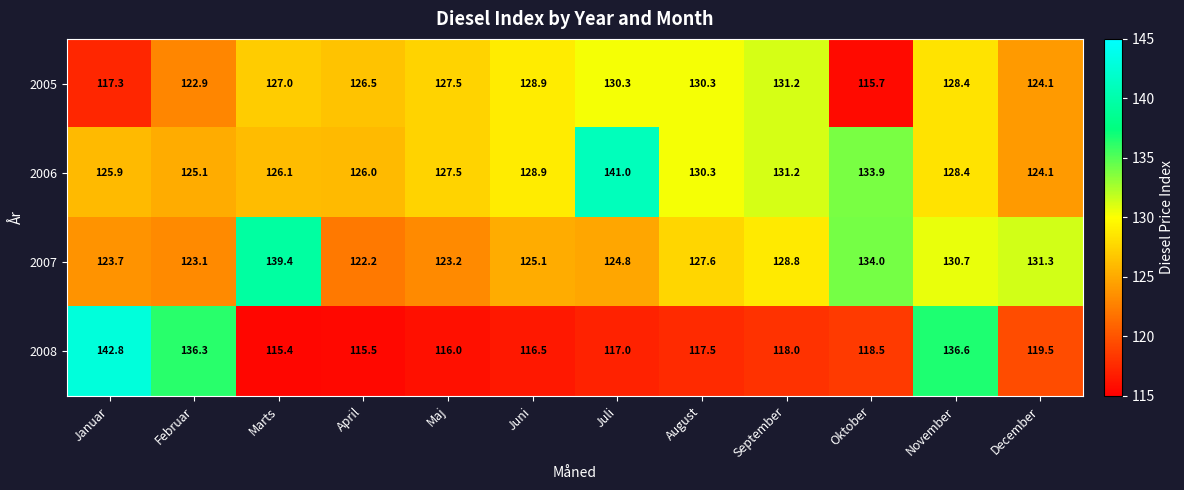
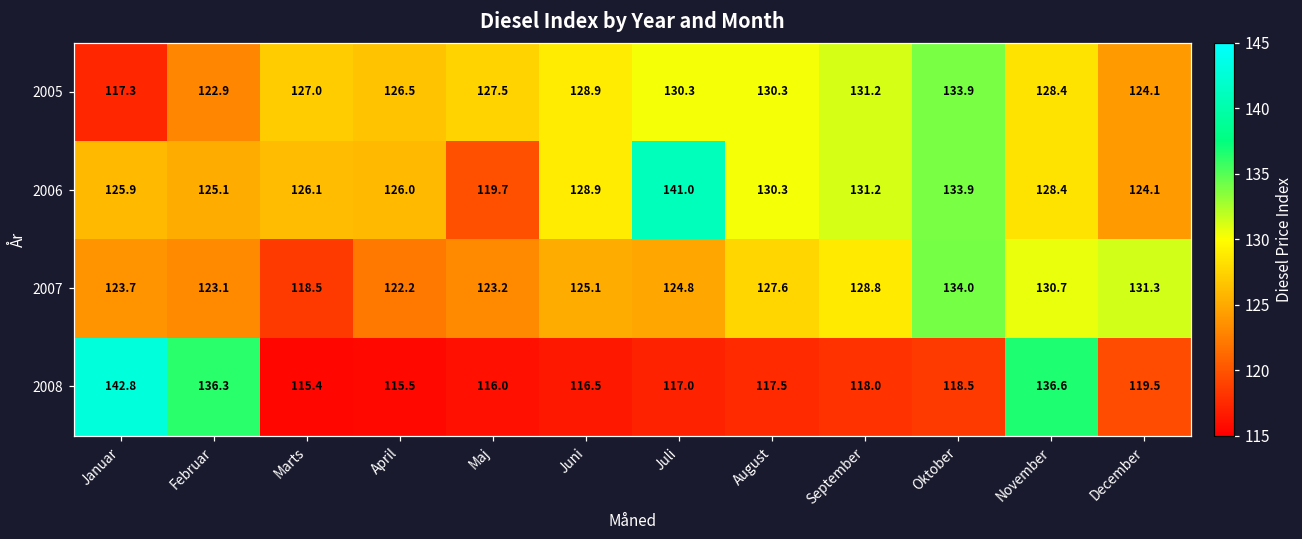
2005, Oktober: 115.7 -> 133.9
2006, Maj: 127.5 -> 119.7
2007, Marts: 139.4 -> 118.5
